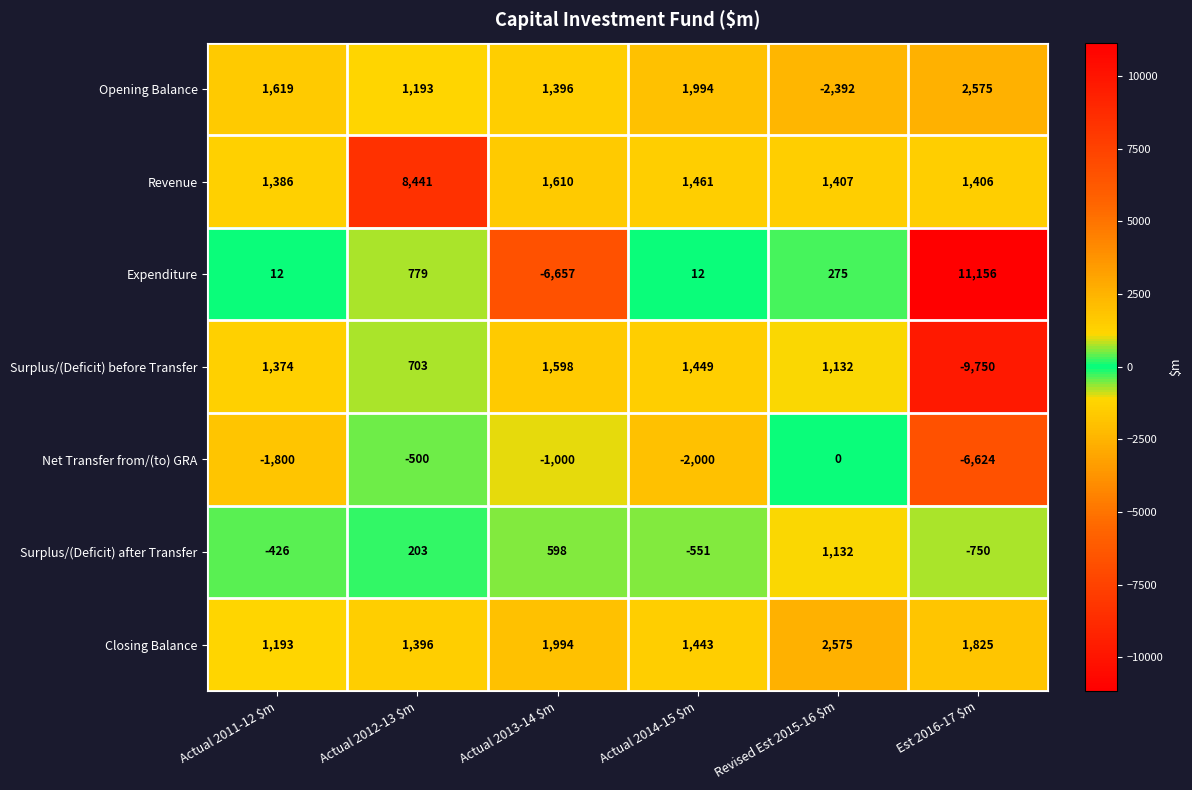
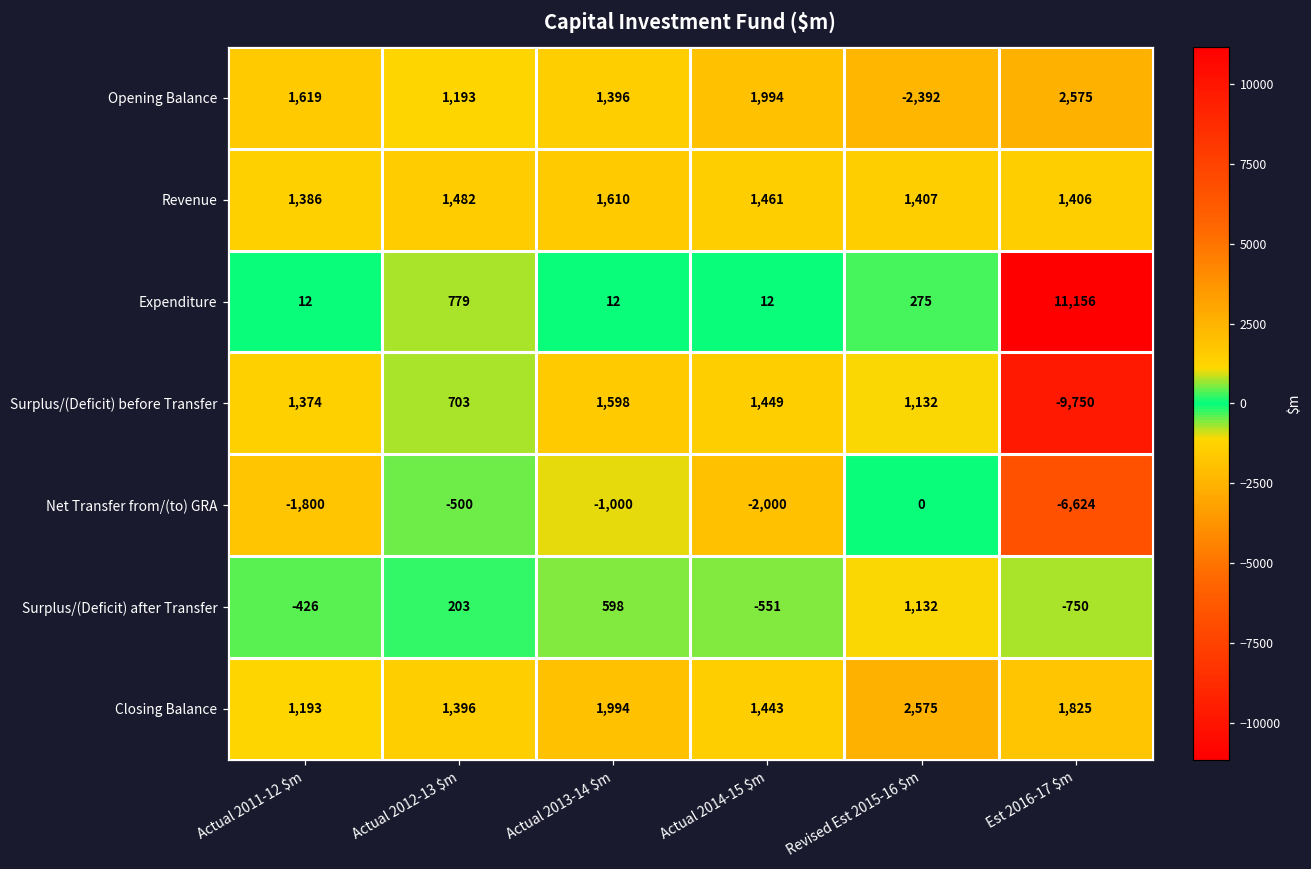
Revenue, Actual 2012-13 $m: 8,441 -> 1,482
Expenditure, Actual 2013-14 $m: -6,657 -> 12
